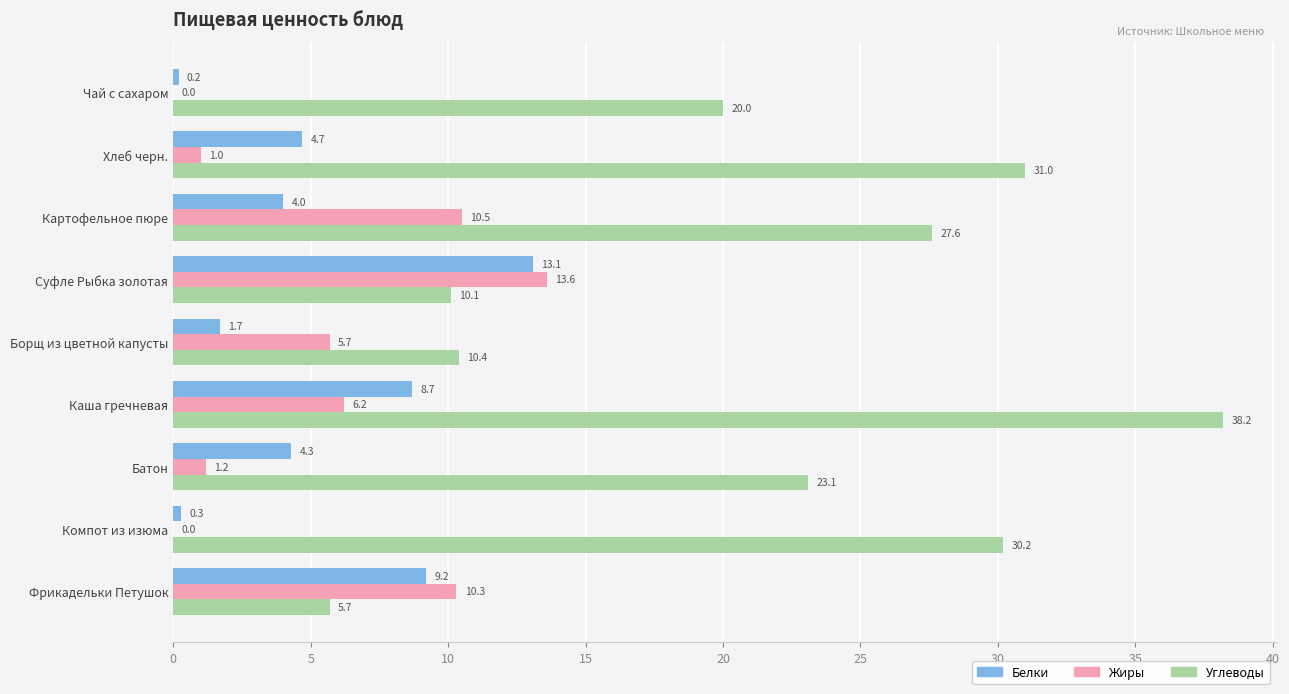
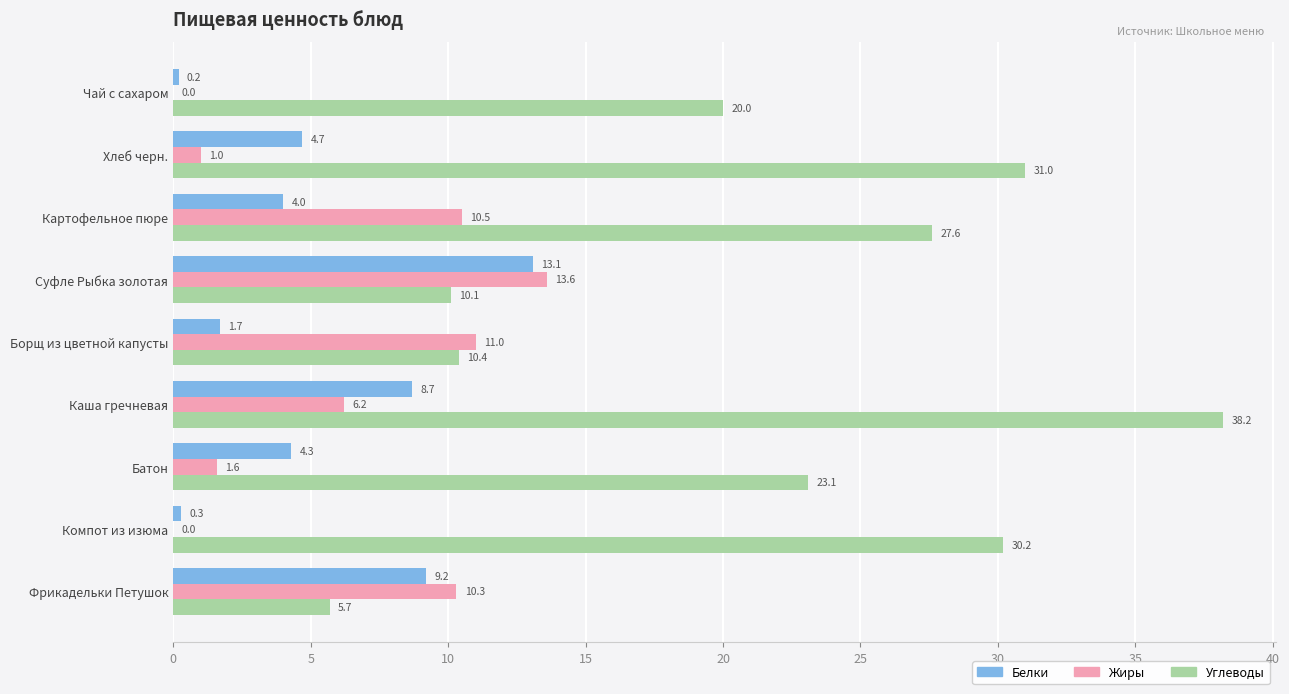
Жиры, Борщ из цветной капусты: 5.7 -> 11.0
Жиры, Батон: 1.2 -> 1.6
